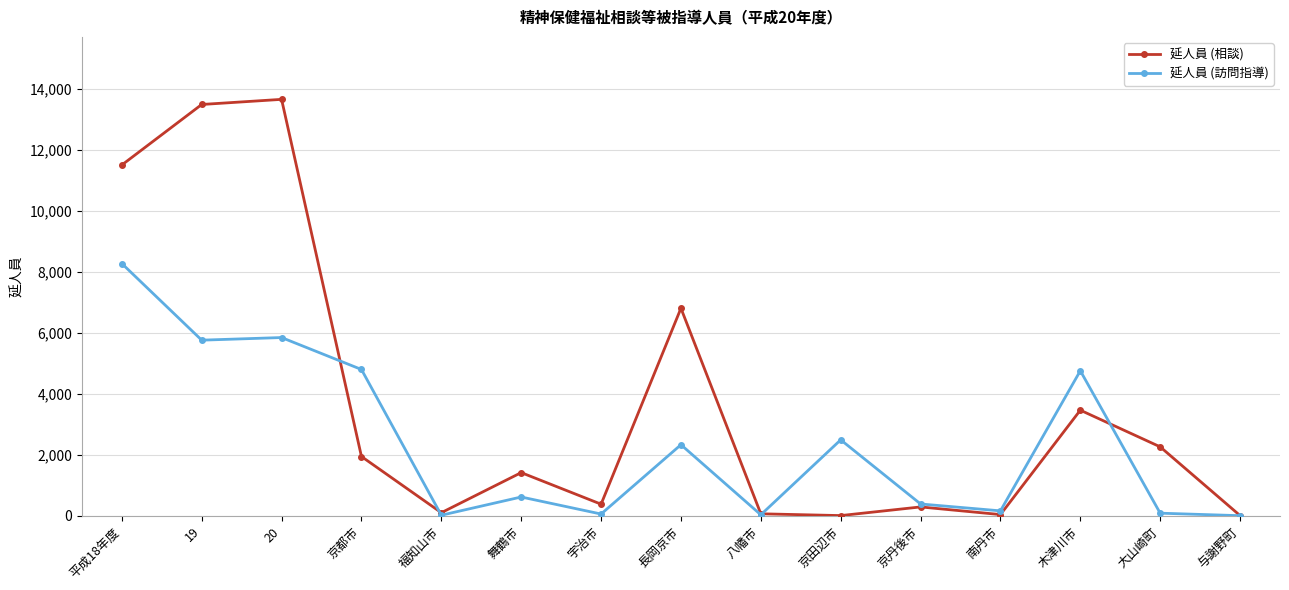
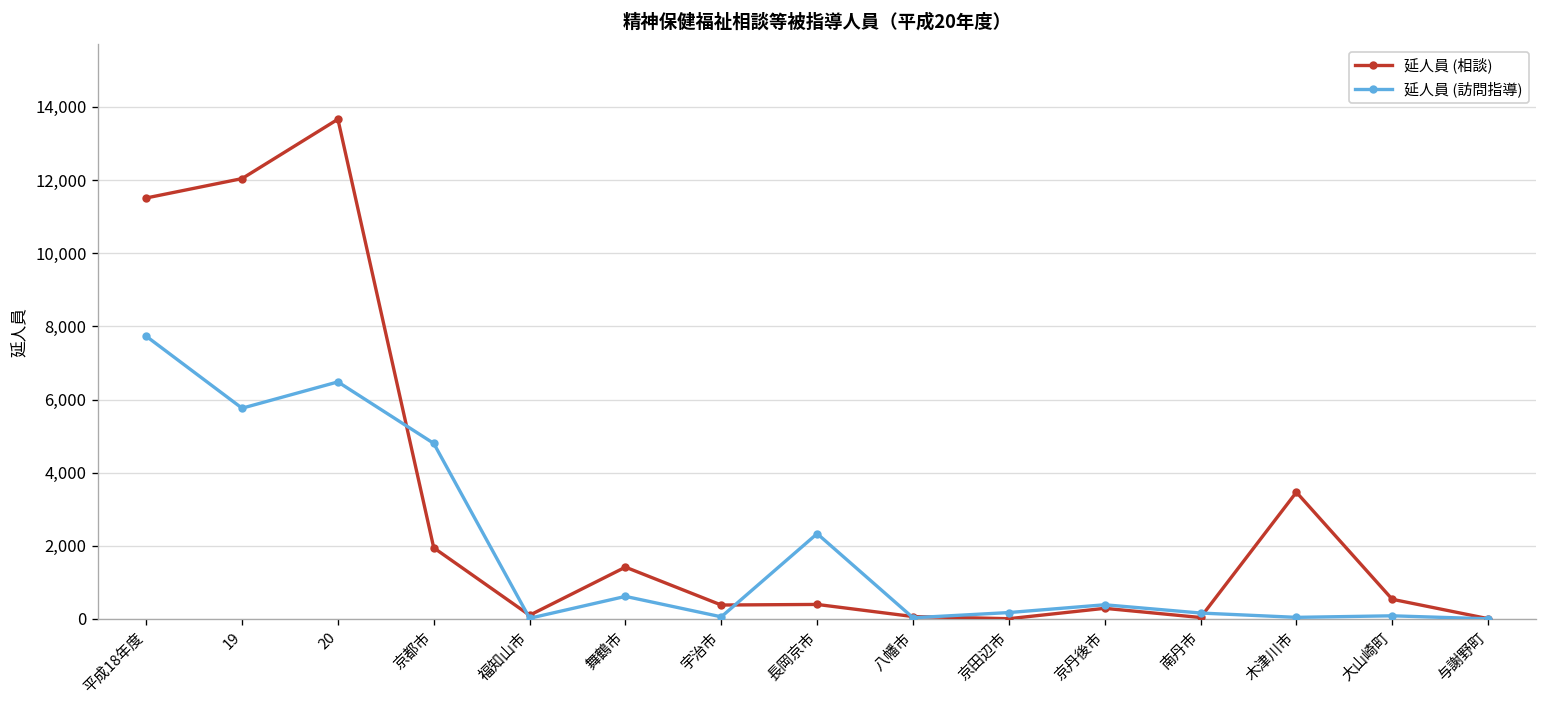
延人員 (訪問指導), 平成18年度: 8,300 -> 7,700
延人員 (相談), 19: 13,500 -> 12,000
延人員 (訪問指導), 20: 5,800 -> 6,500
延人員 (相談), 長岡京市: 6,800 -> 400
延人員 (訪問指導), 京田辺市: 2,500 -> 200
延人員 (訪問指導), 木津川市: 4,800 -> 0
延人員 (相談), 大山崎町: 2,300 -> 500
